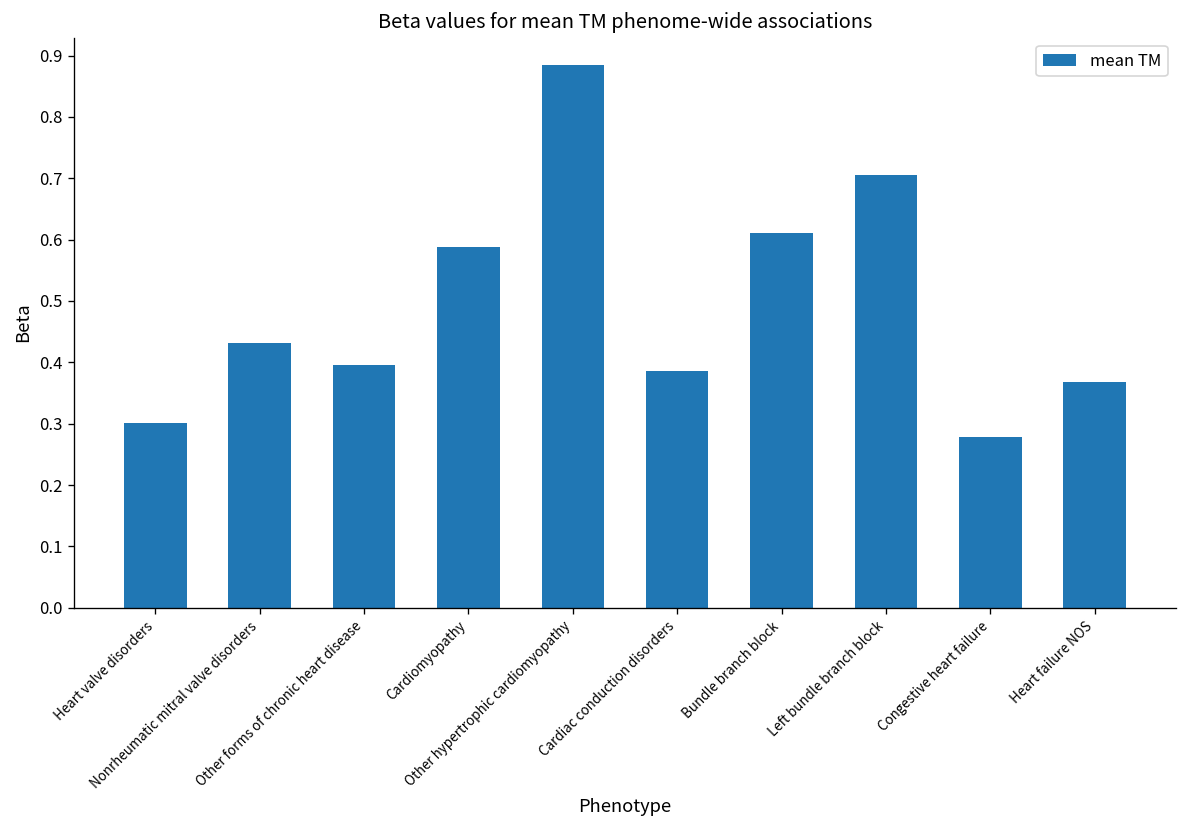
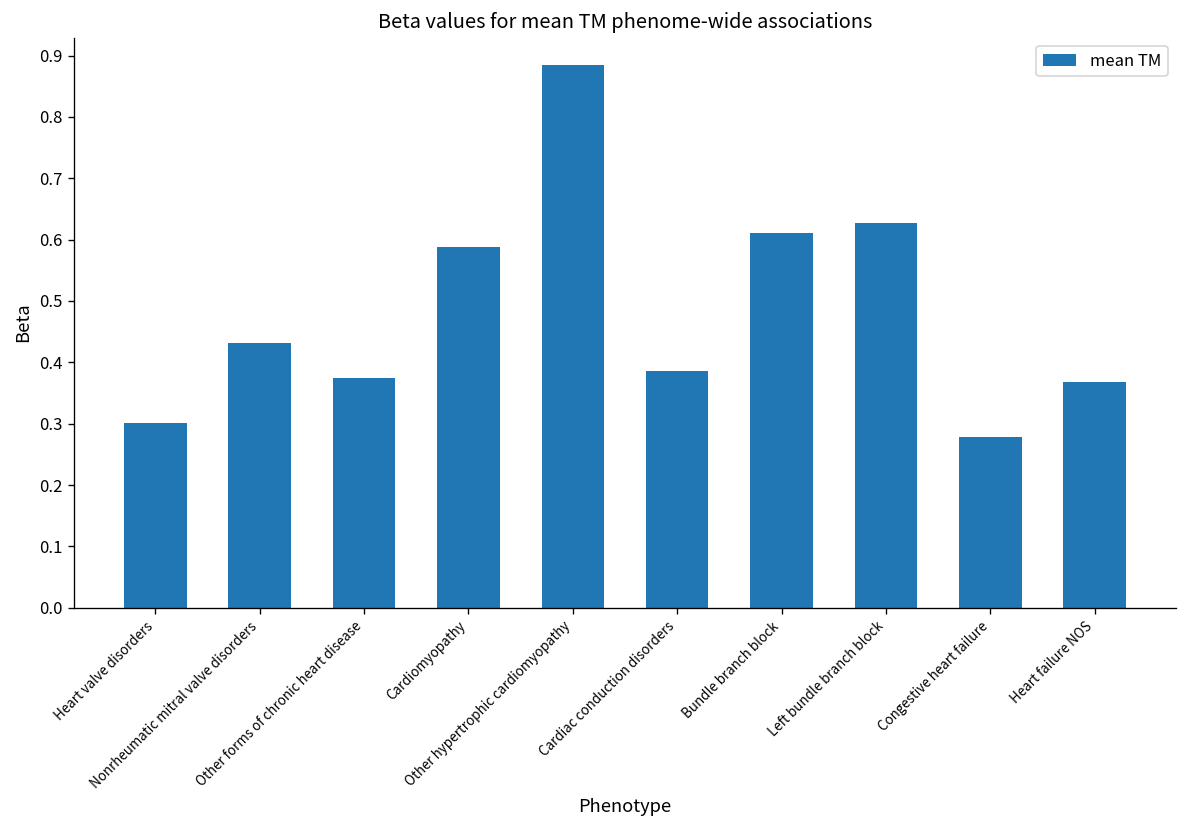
Other forms of chronic heart disease: 0.40 -> 0.37
Left bundle branch block: 0.71 -> 0.63
